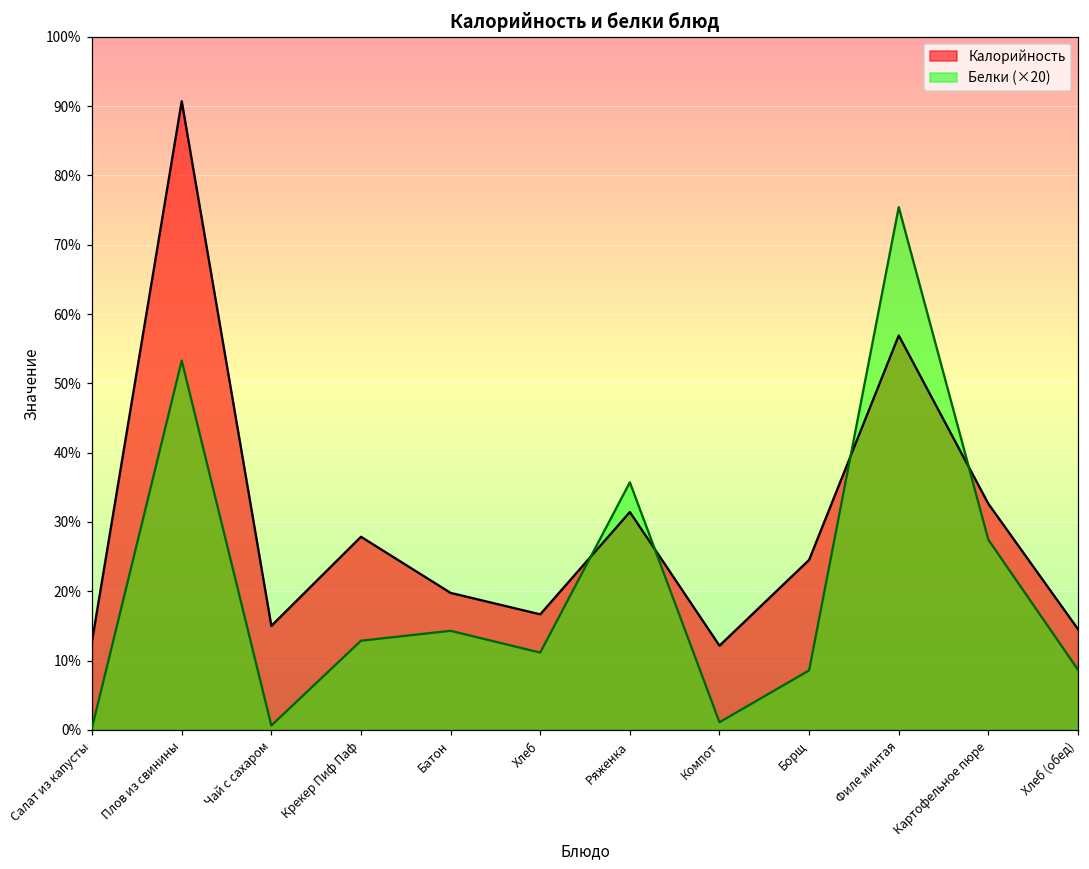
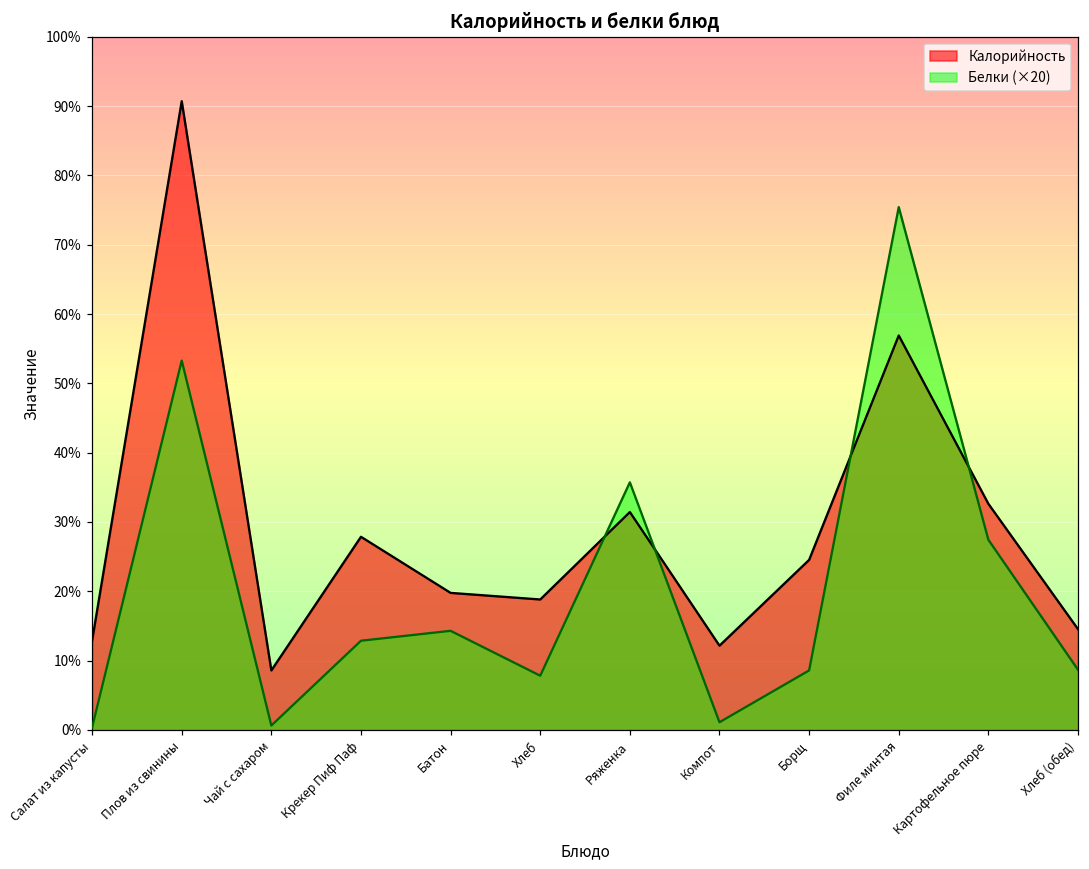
Калорийность, Чай с сахаром: 15% -> 9%
Калорийность, Хлеб: 17% -> 19%
Белки (×20), Хлеб: 11% -> 8%
